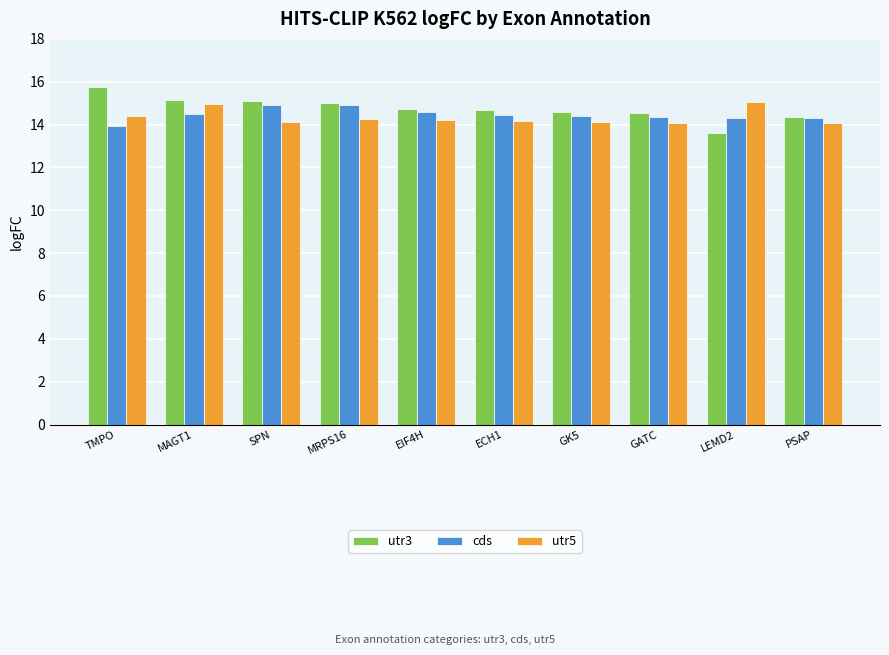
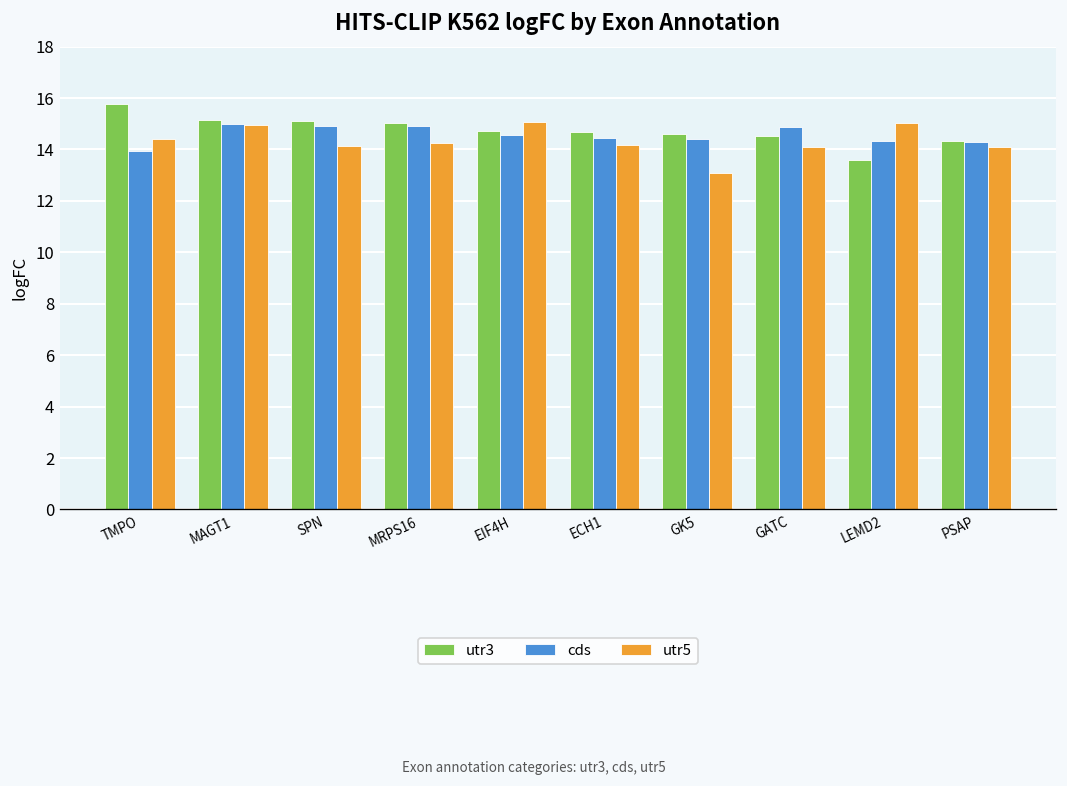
cds, MAGT1: 14.5 -> 15.0
utr5, EIF4H: 14.2 -> 15.1
utr5, GK5: 14.1 -> 13.1
cds, GATC: 14.4 -> 14.9
